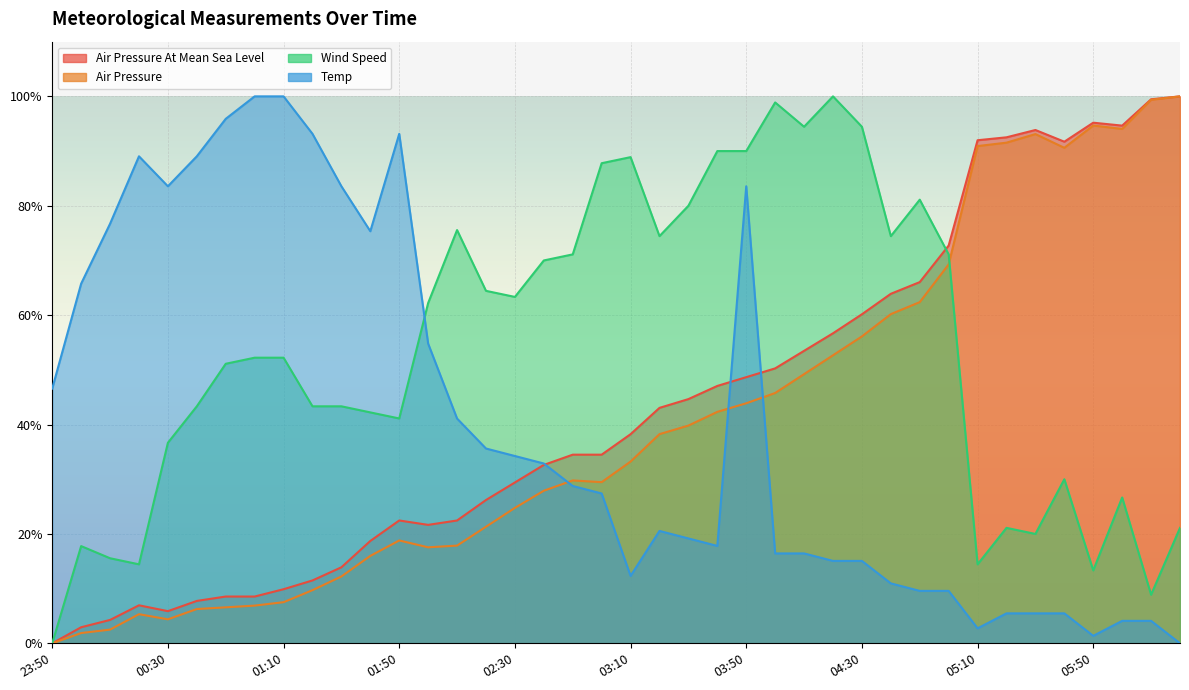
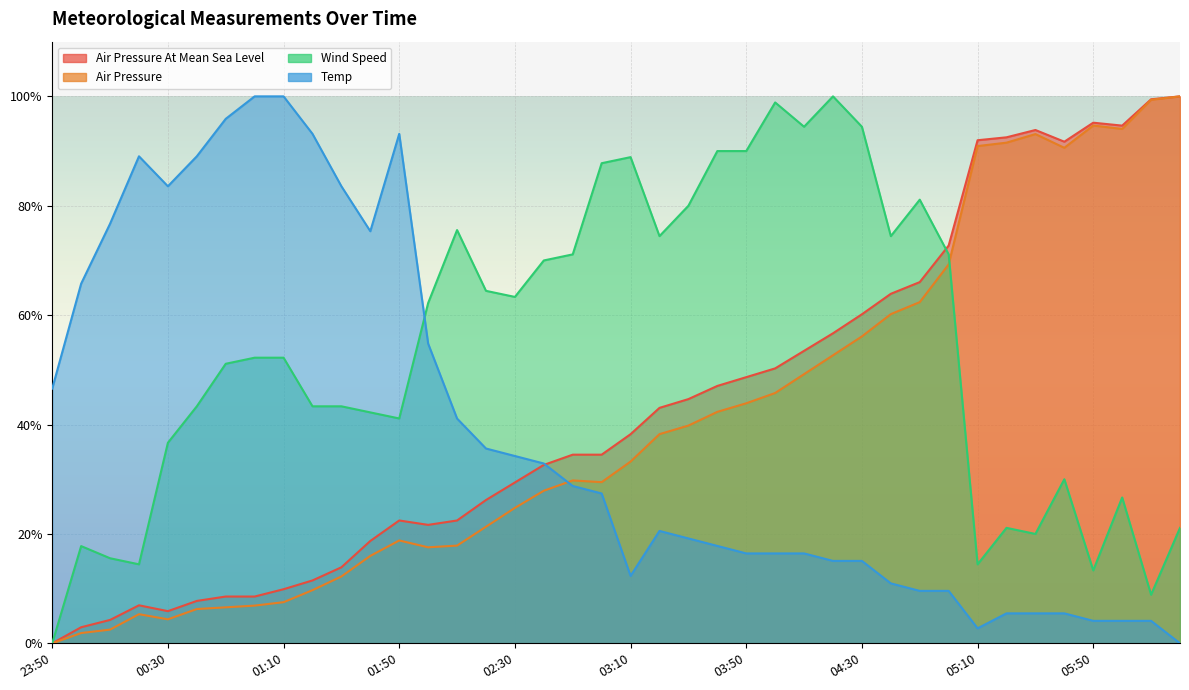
Temp, 03:50: 84% -> 16%
Temp, 05:50: 1% -> 4%
